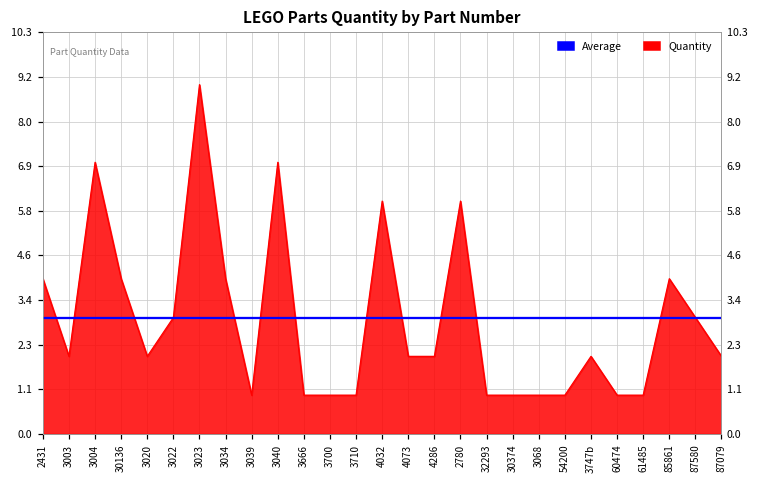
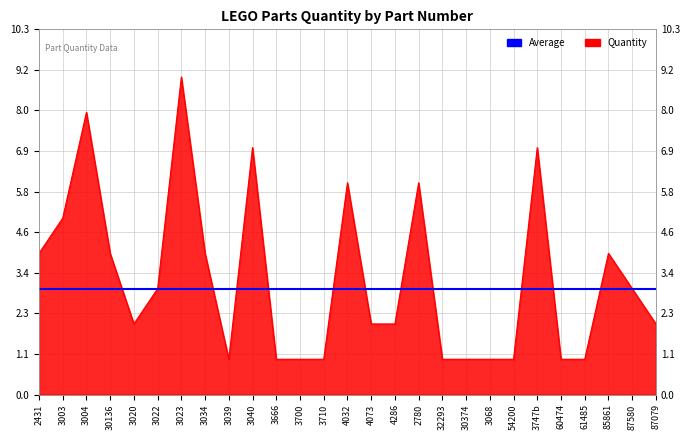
Quantity, 3003: 2 -> 5
Quantity, 3004: 7 -> 8
Quantity, 3747b: 2 -> 7
